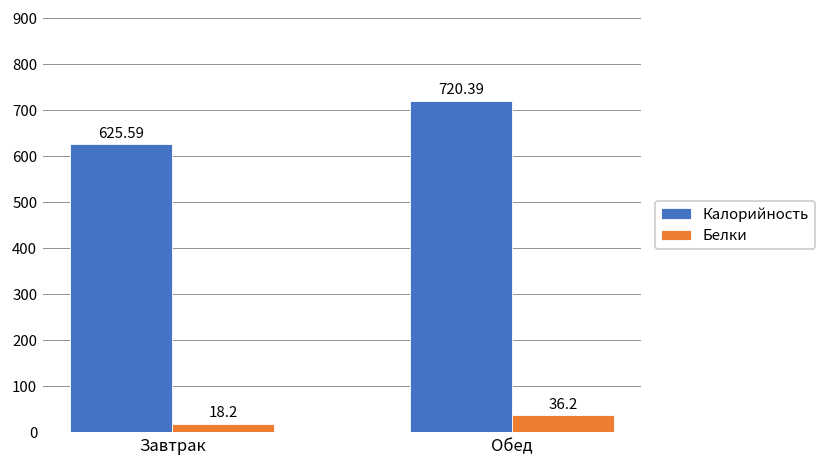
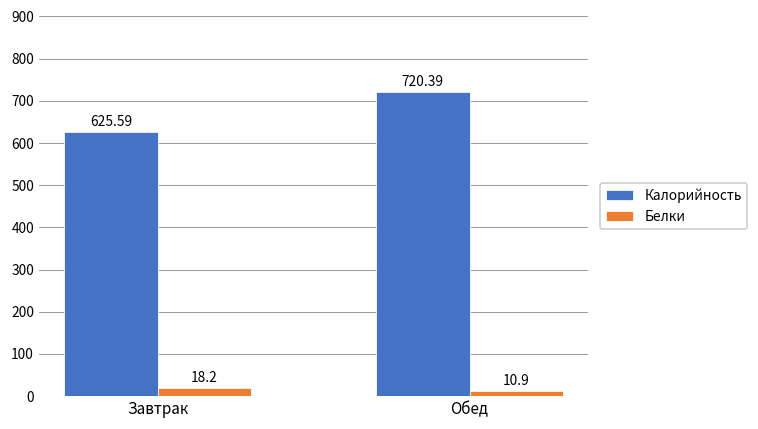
Белки, Обед: 36.2 -> 10.9
